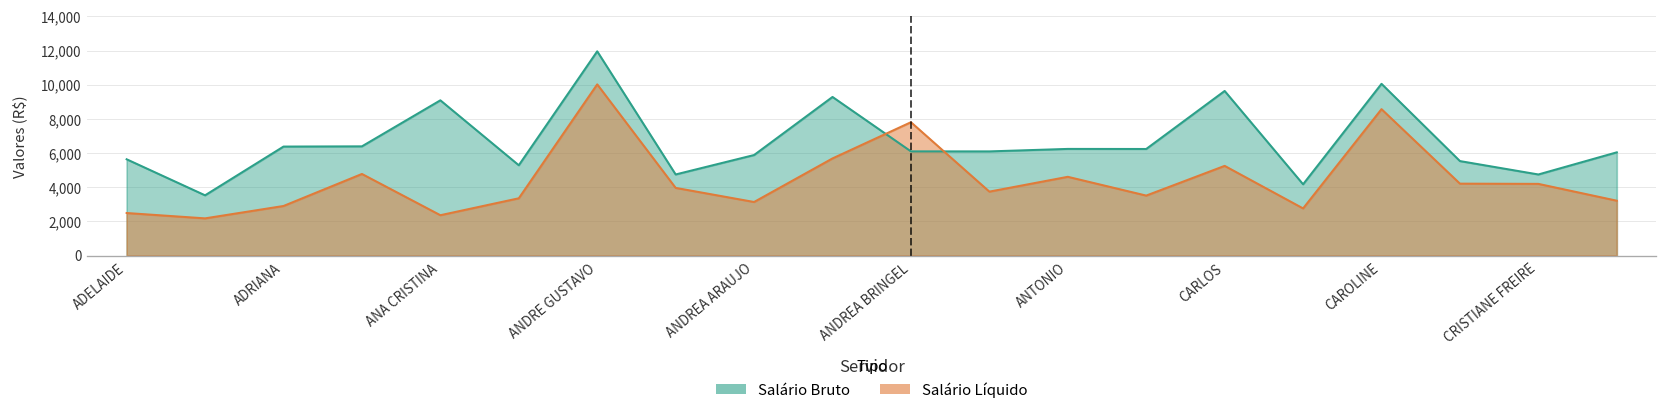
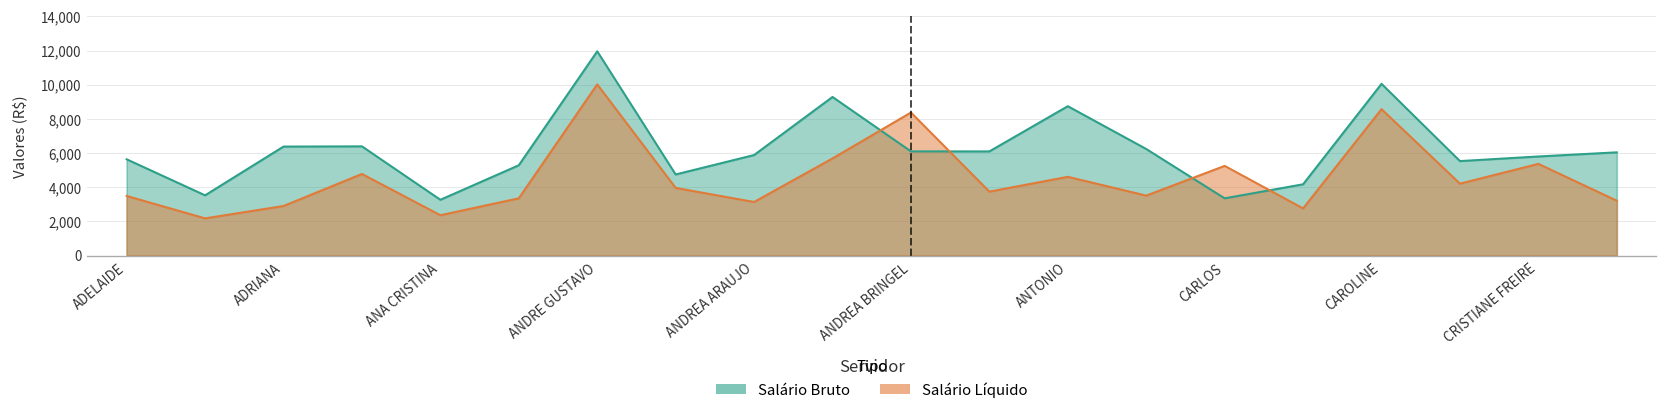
Salário Líquido, ADELAIDE: 2,500 -> 3,500
Salário Bruto, ANA CRISTINA: 9,100 -> 3,300
Salário Líquido, ANDREA BRINGEL: 7,800 -> 8,400
Salário Bruto, ANTONIO: 6,200 -> 8,700
Salário Bruto, CARLOS: 9,600 -> 3,300
Salário Bruto, CRISTIANE FREIRE: 4,700 -> 5,800
Salário Líquido, CRISTIANE FREIRE: 4,200 -> 5,400
